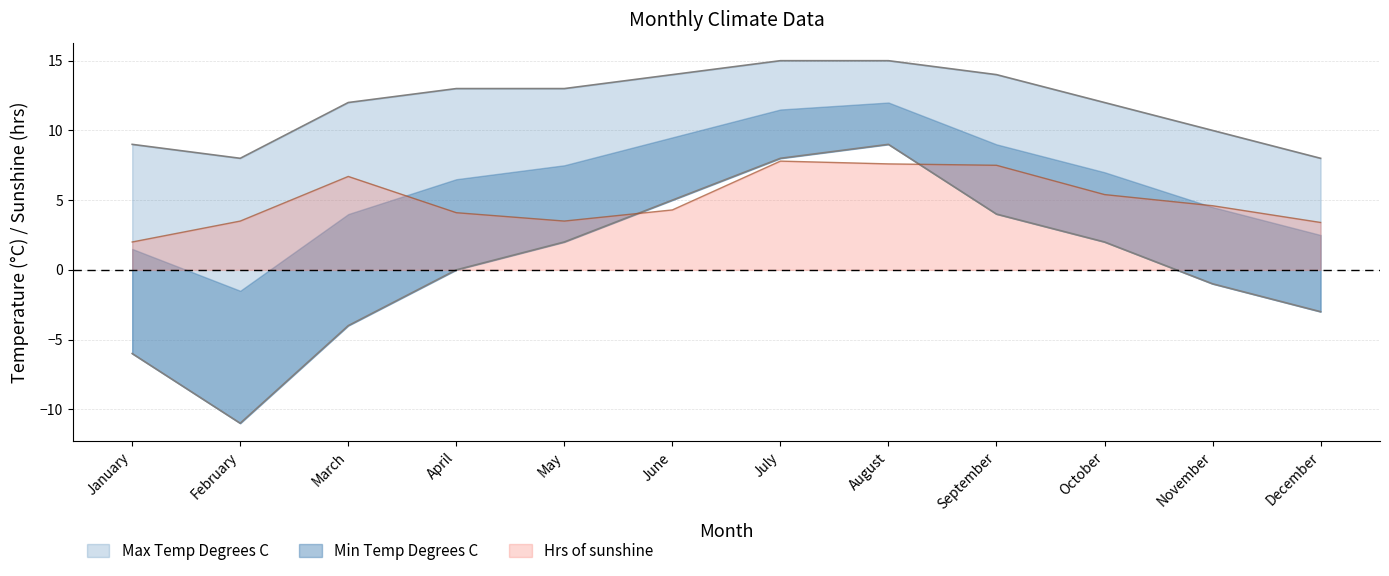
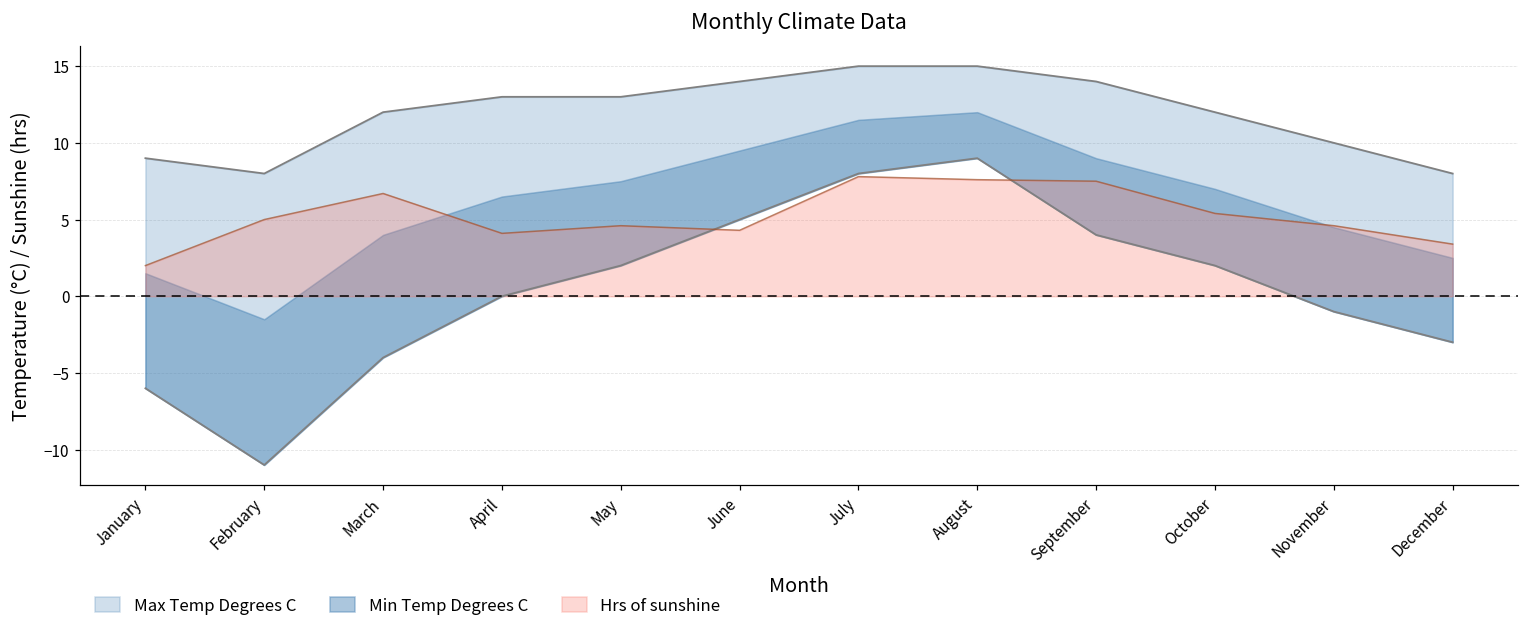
Hrs of sunshine, February: 3.5 -> 5.0
Hrs of sunshine, May: 3.5 -> 4.6
